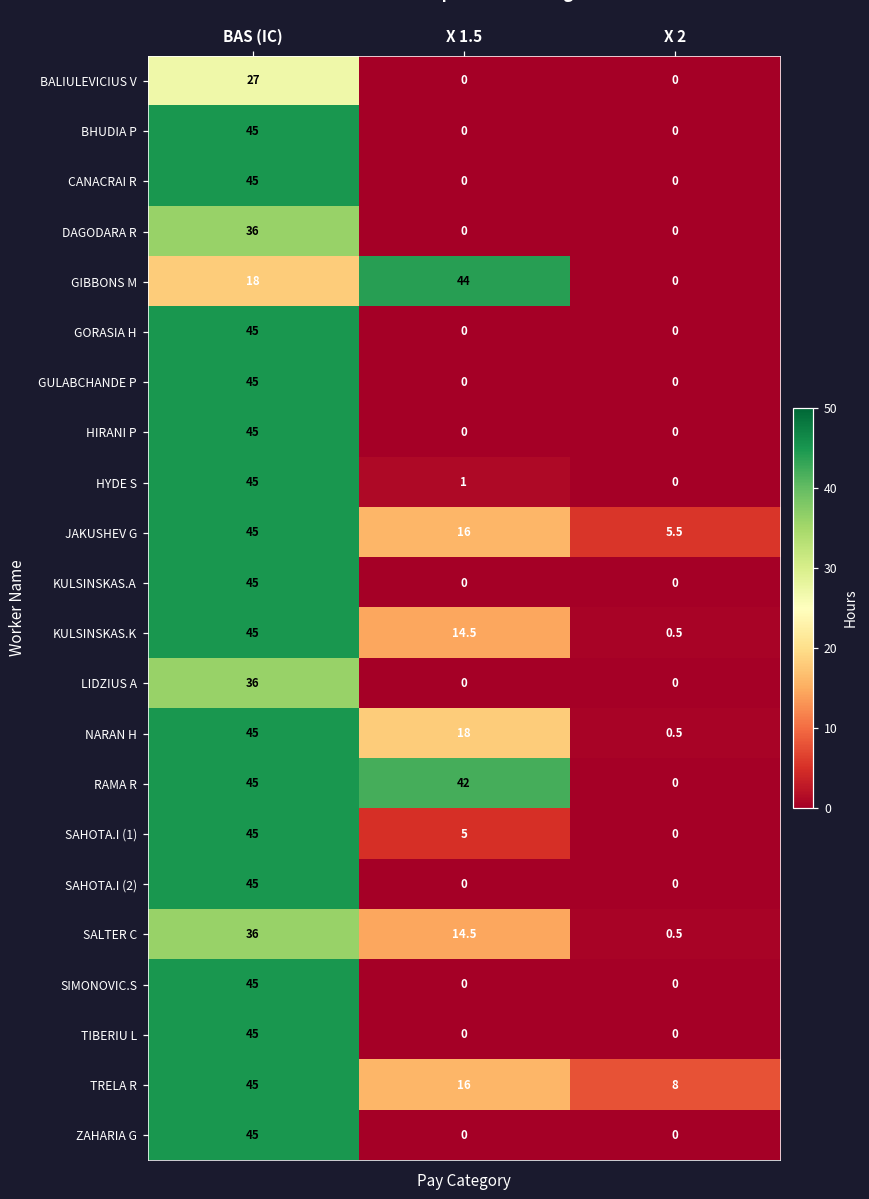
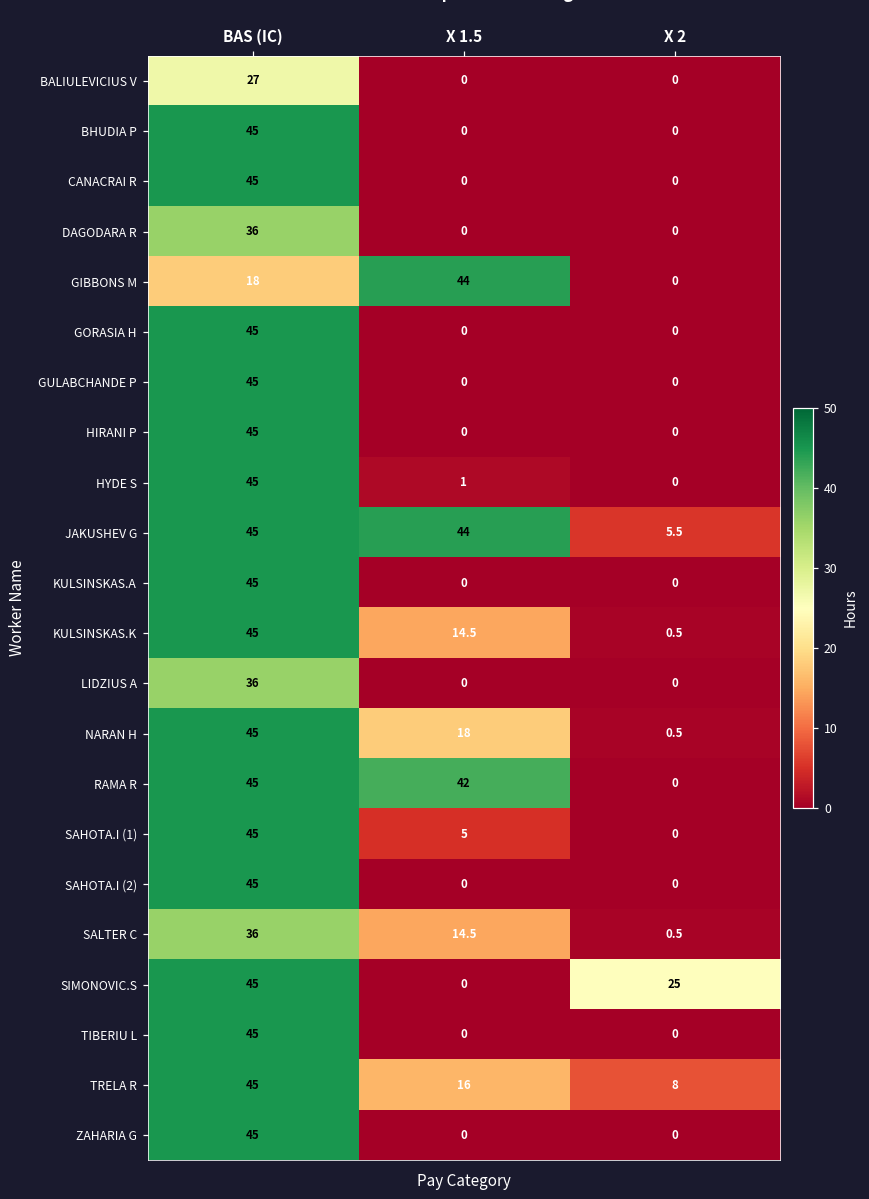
JAKUSHEV G, X 1.5: 16 -> 44
SIMONOVIC.S, X 2: 0 -> 25
